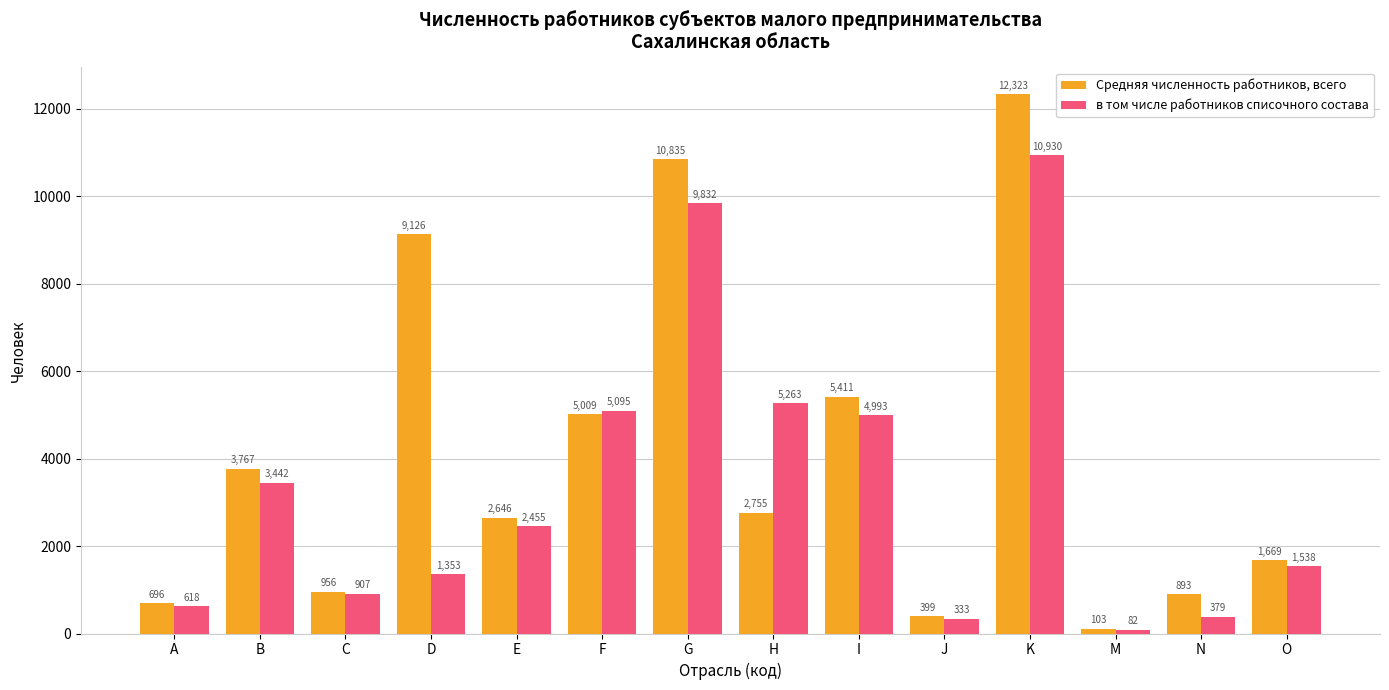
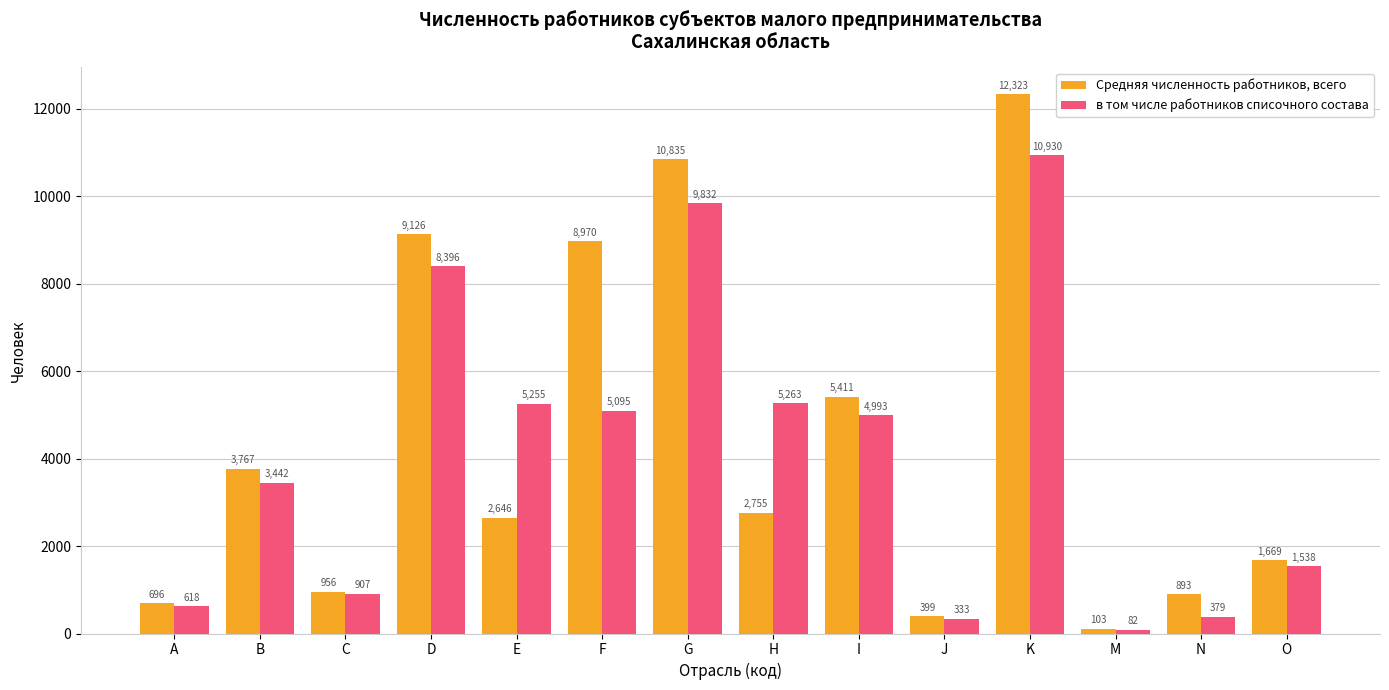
в том числе работников списочного состава, D: 1,353 -> 8,396
в том числе работников списочного состава, E: 2,455 -> 5,255
Средняя численность работников, всего, F: 5,009 -> 8,970
